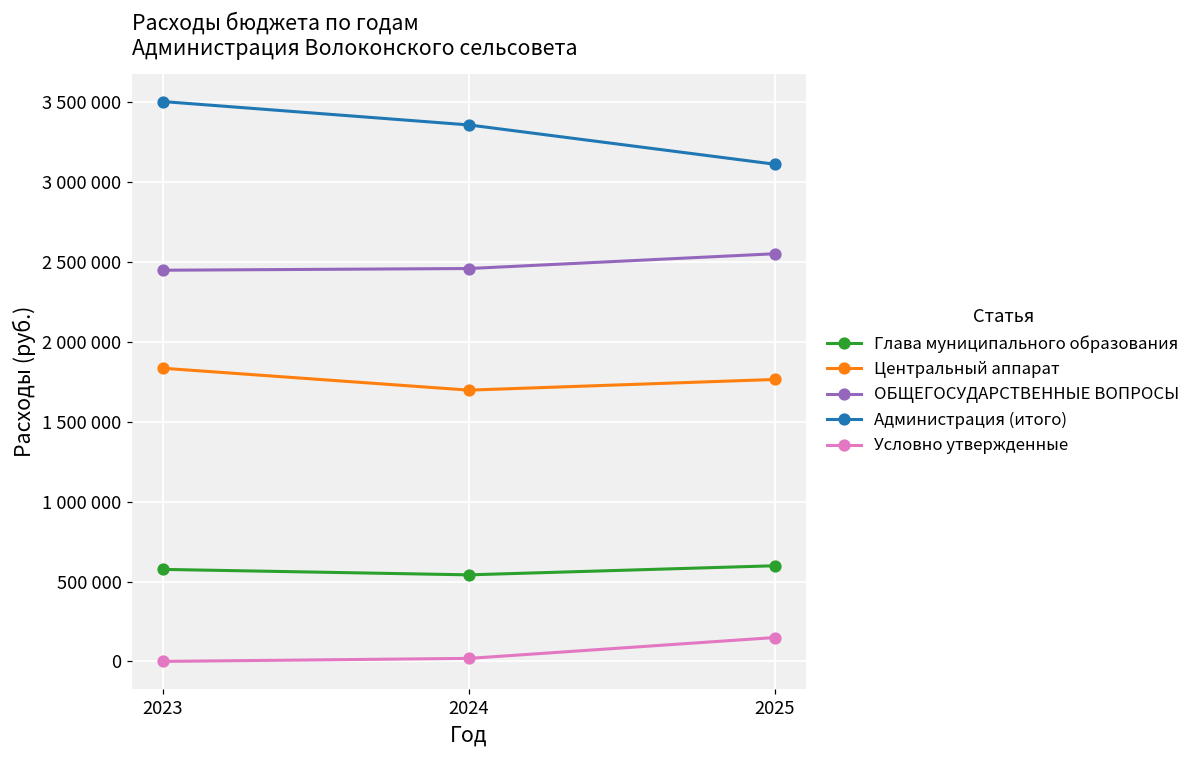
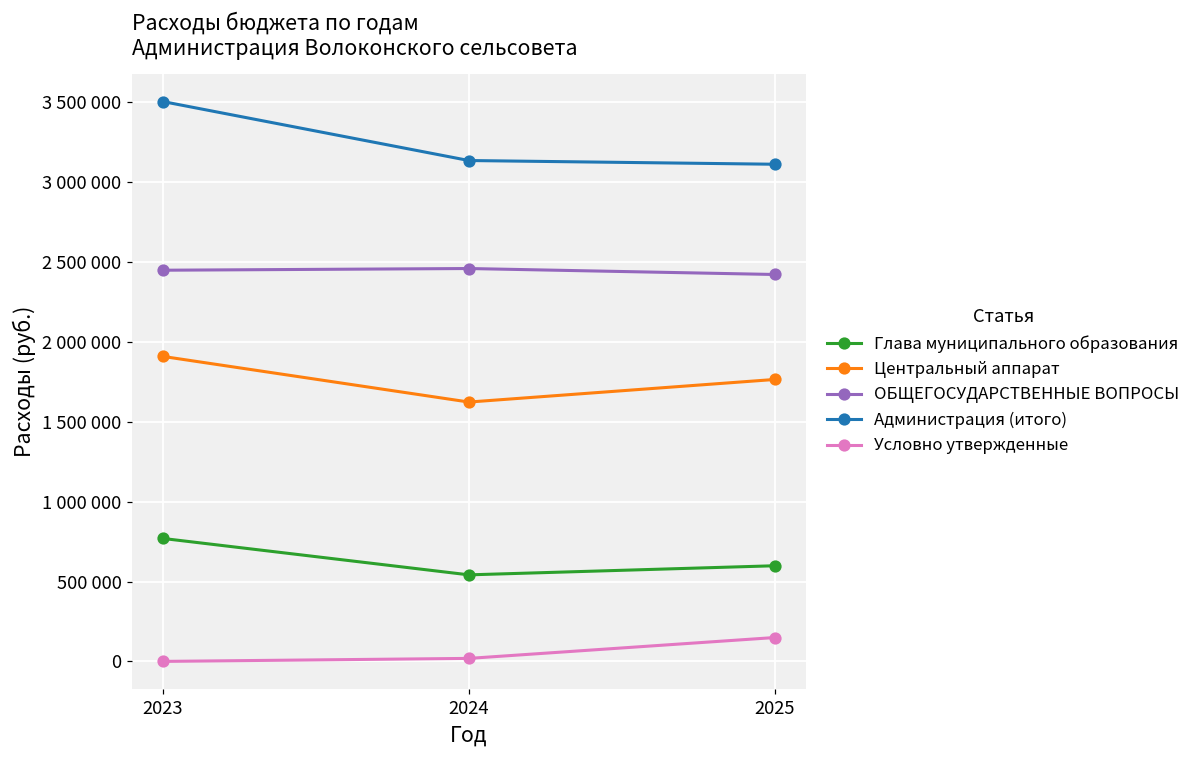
Глава муниципального образования, 2023: 580000 -> 770000
Центральный аппарат, 2023: 1830000 -> 1910000
Центральный аппарат, 2024: 1700000 -> 1620000
Администрация (итого), 2024: 3360000 -> 3130000
ОБЩЕГОСУДАРСТВЕННЫЕ ВОПРОСЫ, 2025: 2550000 -> 2420000
